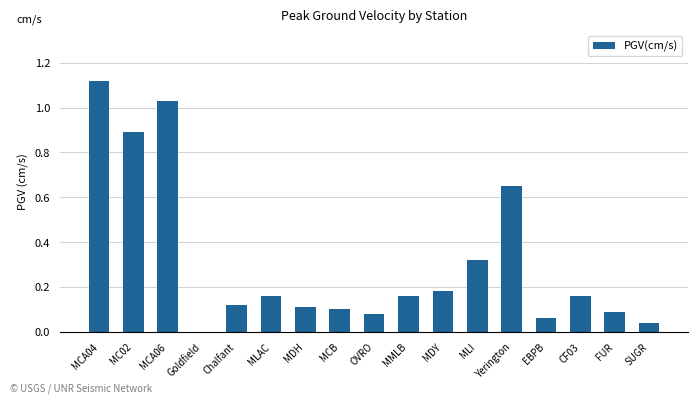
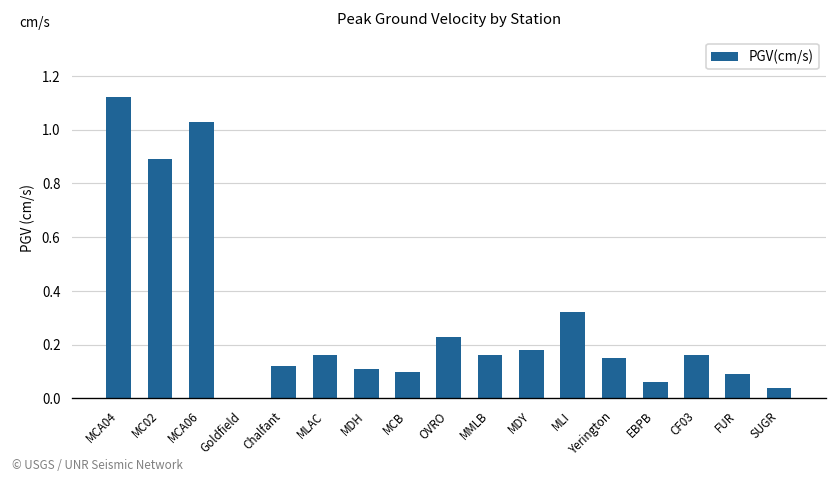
OVRO: 0.08 -> 0.23
Yerington: 0.65 -> 0.15
